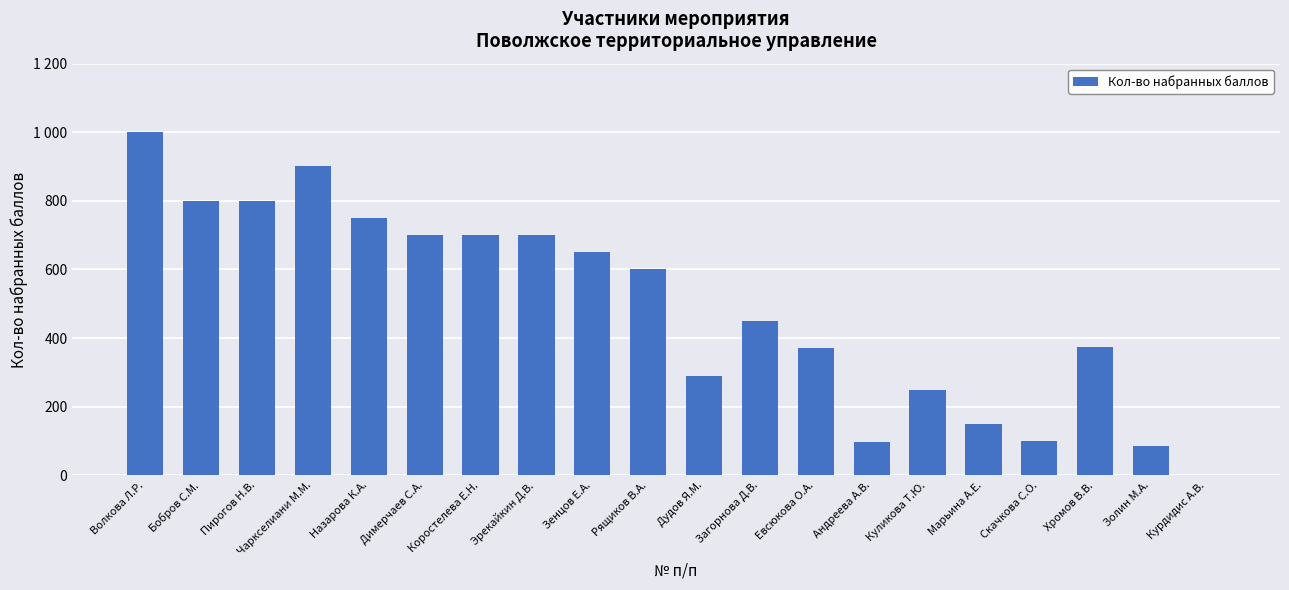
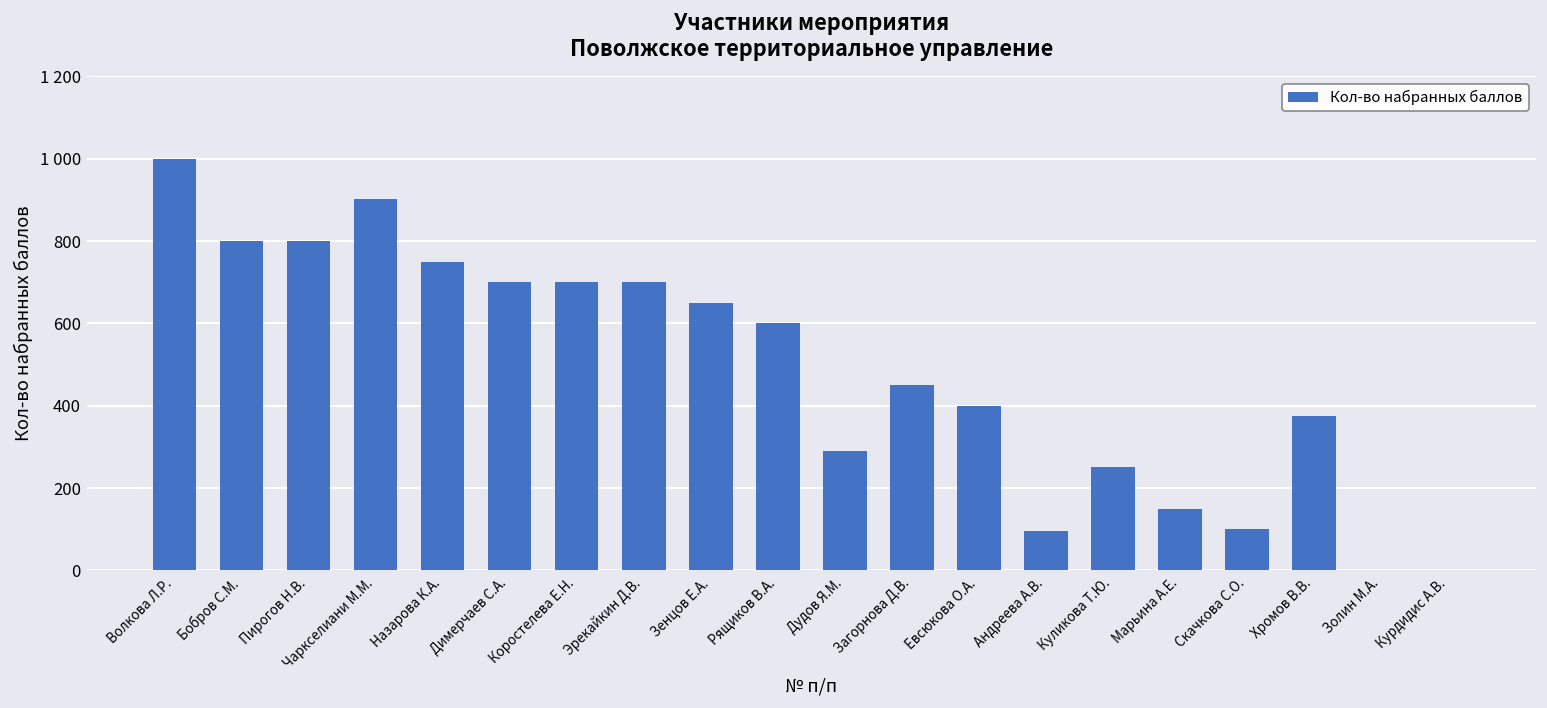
Евсюкова О.А.: 370 -> 400
Золин М.А.: 90 -> 0
